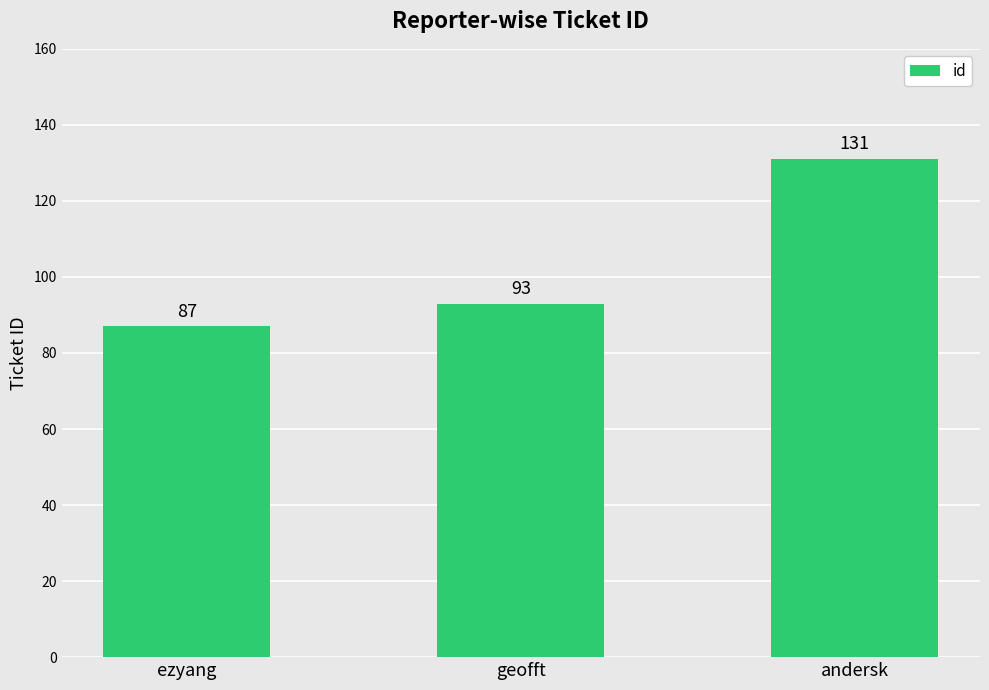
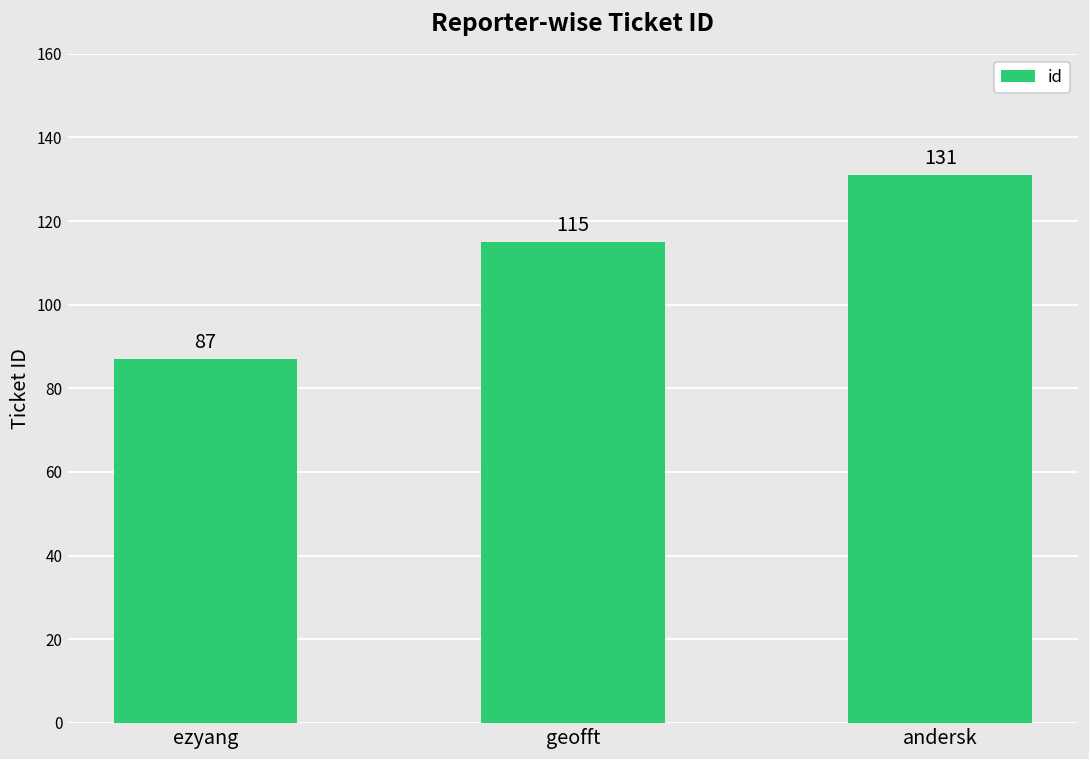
geofft: 93 -> 115
